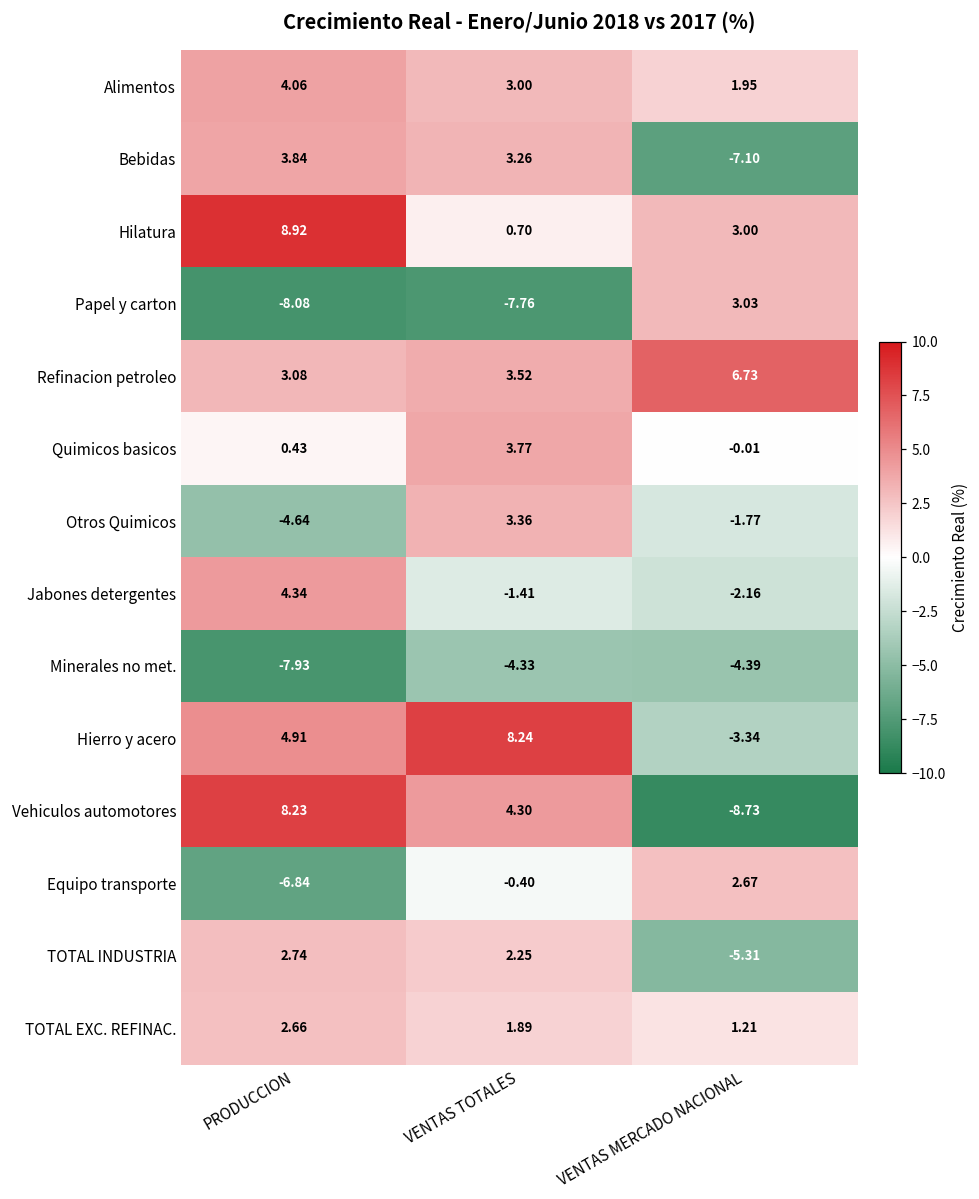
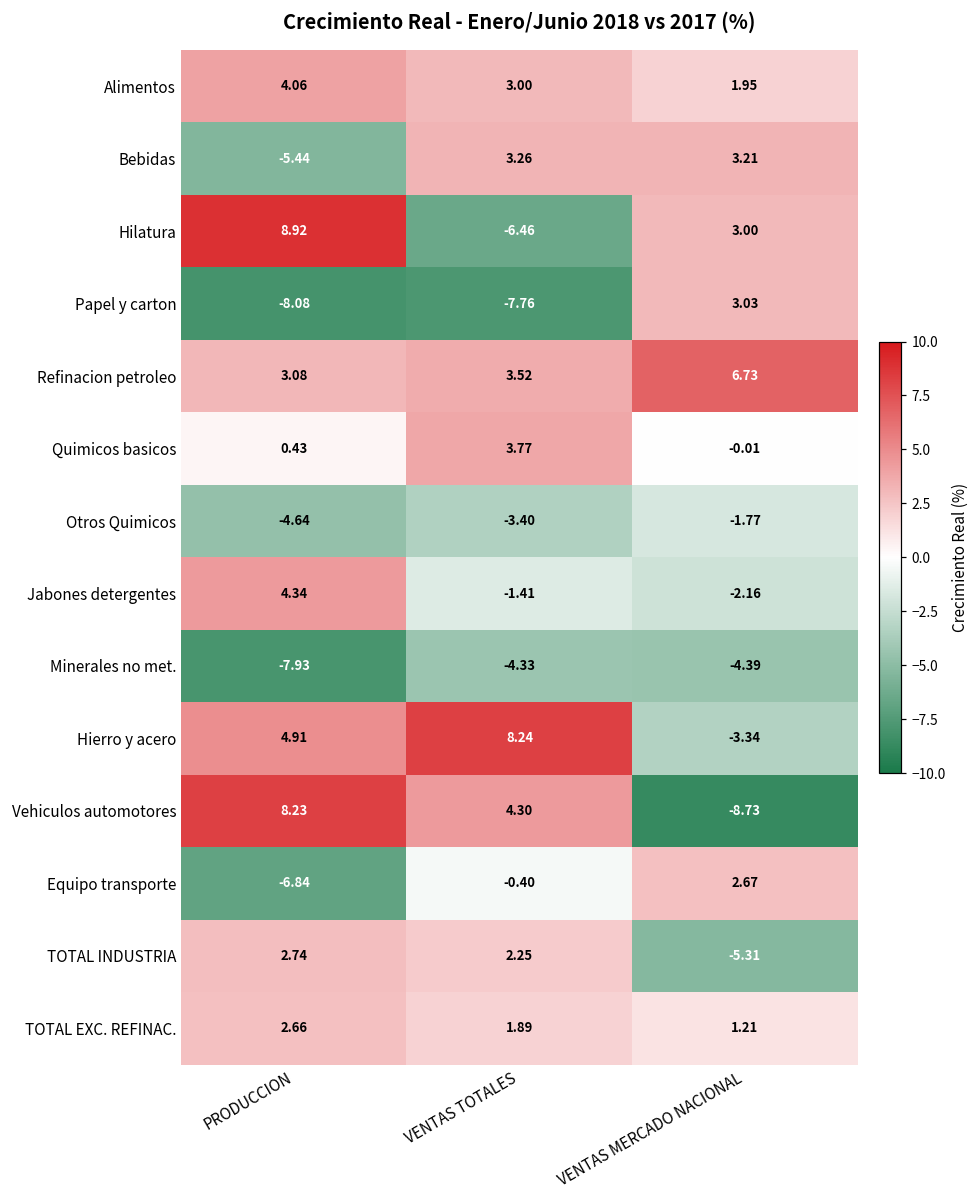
Bebidas, PRODUCCION: 3.84 -> -5.44
Bebidas, VENTAS MERCADO NACIONAL: -7.10 -> 3.21
Hilatura, VENTAS TOTALES: 0.70 -> -6.46
Otros Quimicos, VENTAS TOTALES: 3.36 -> -3.40
